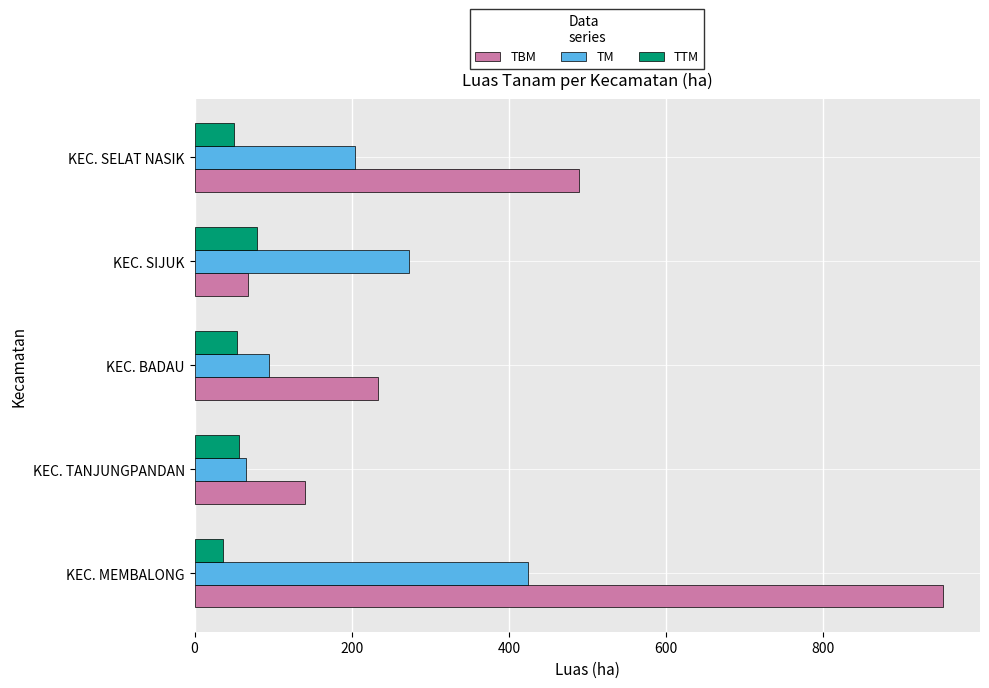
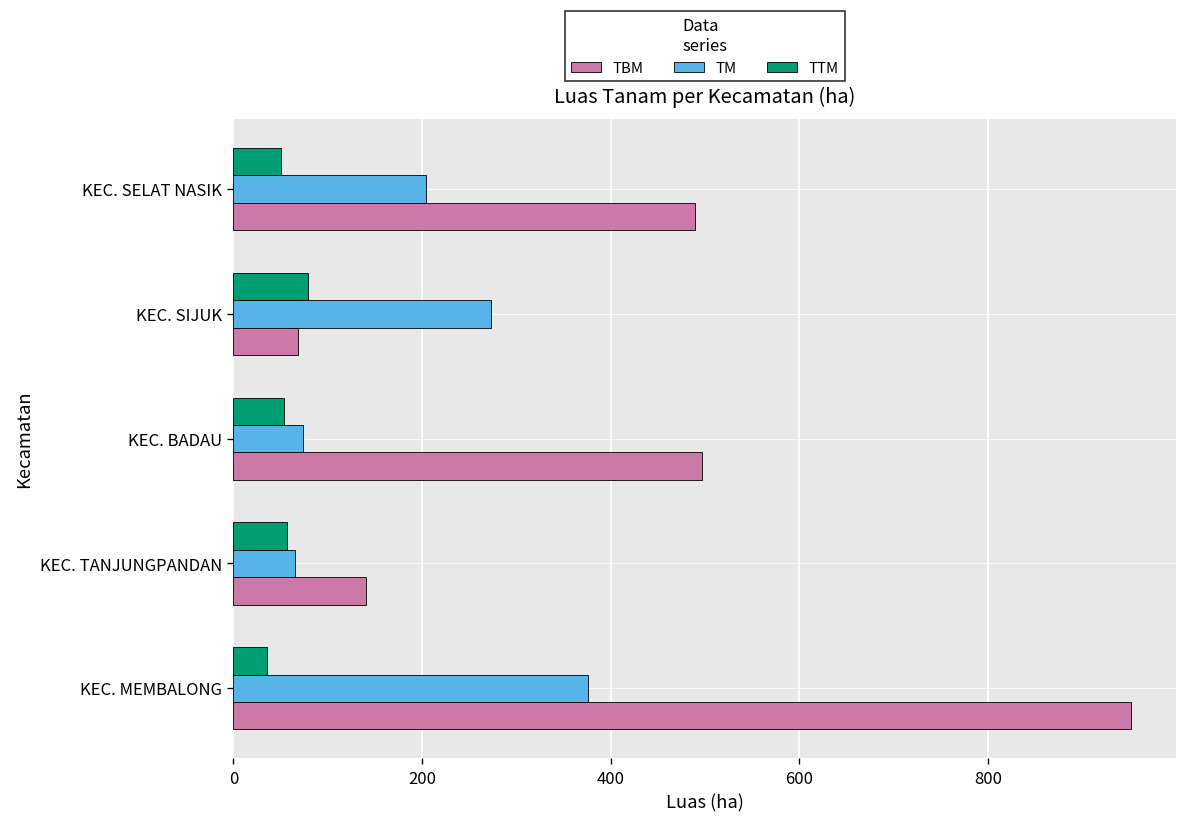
TM, KEC. BADAU: 100 -> 70
TBM, KEC. BADAU: 230 -> 500
TM, KEC. MEMBALONG: 430 -> 380
